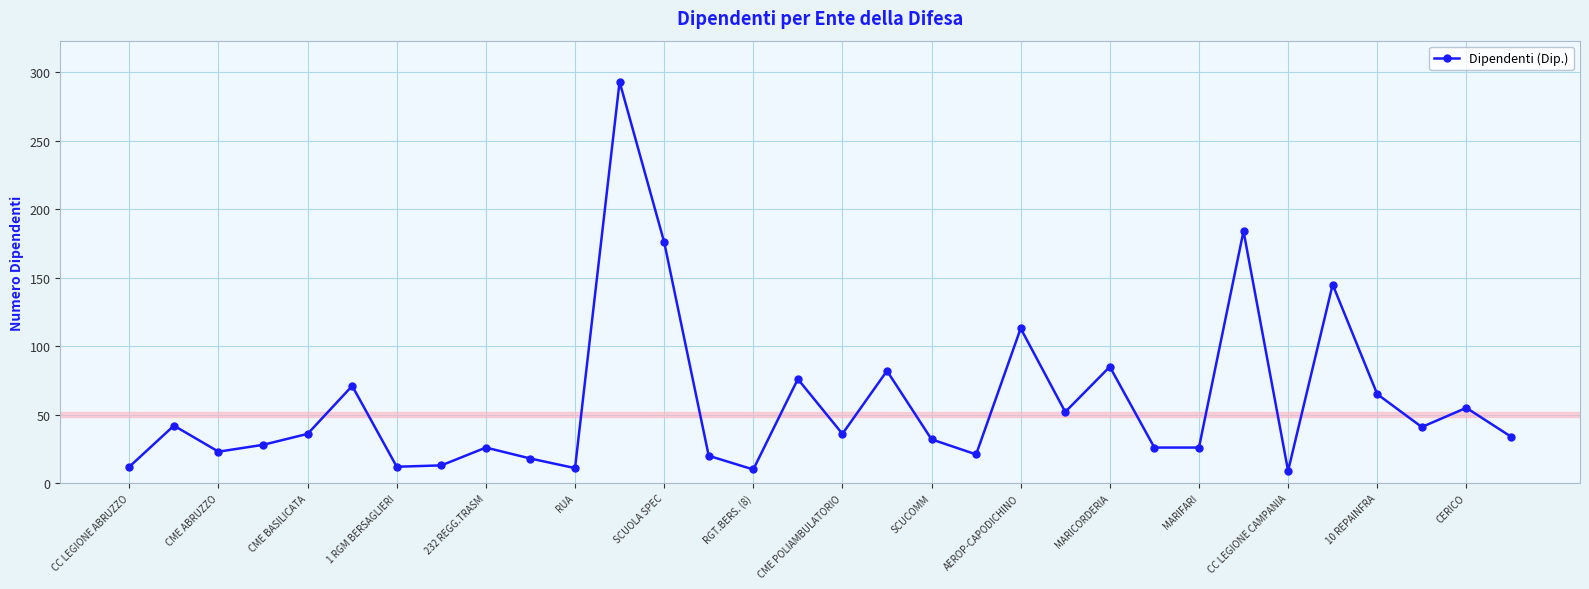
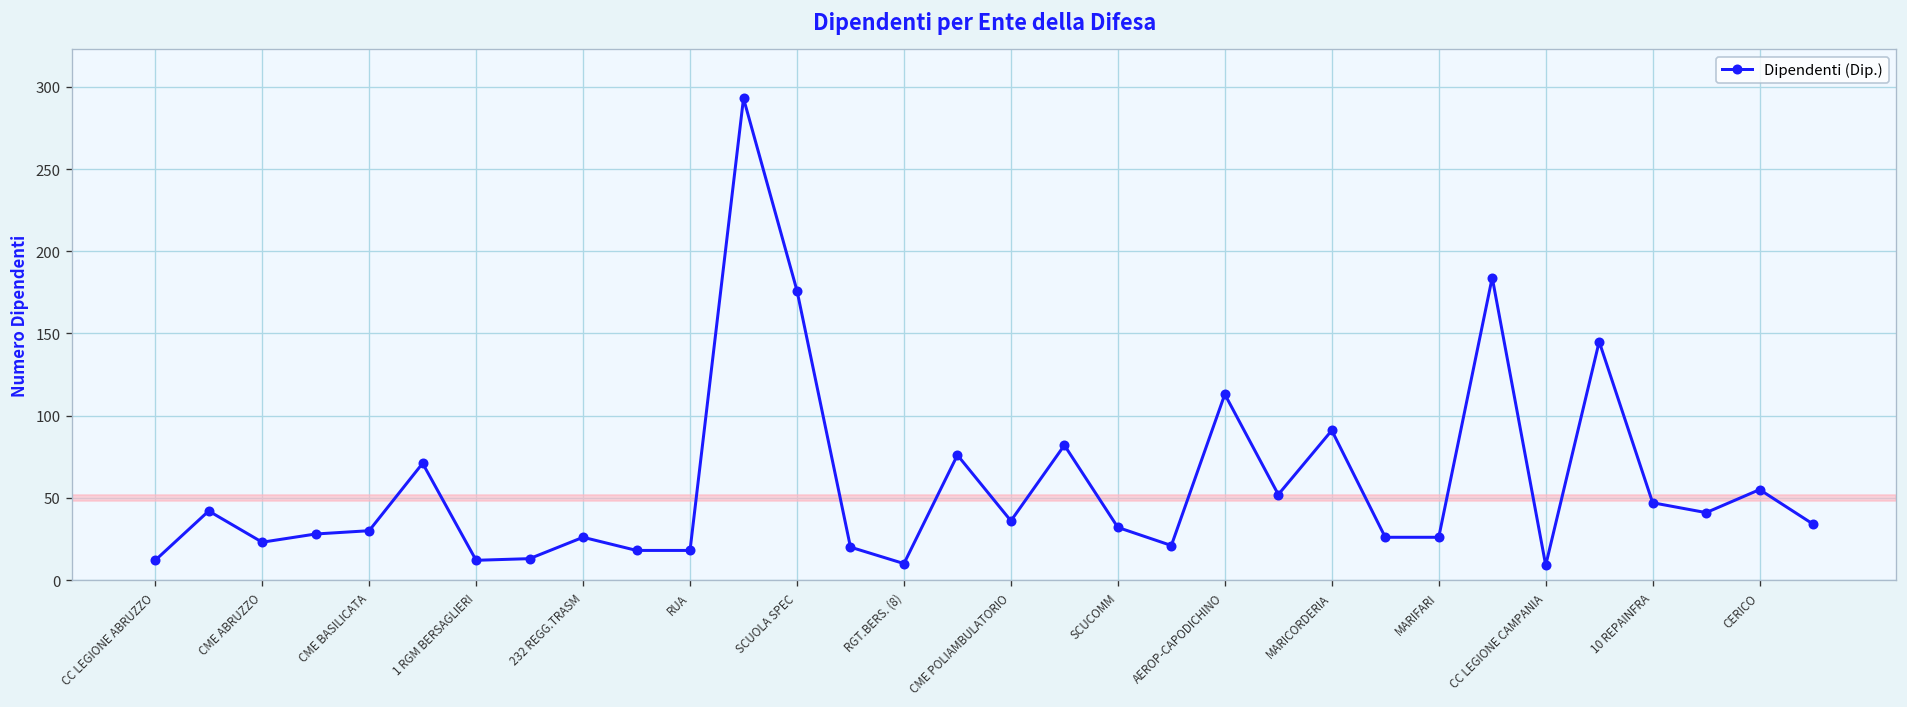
CME BASILICATA: 36 -> 30
RUA: 11 -> 18
MARICORDERIA: 85 -> 91
10 REPAINFRA: 65 -> 47
